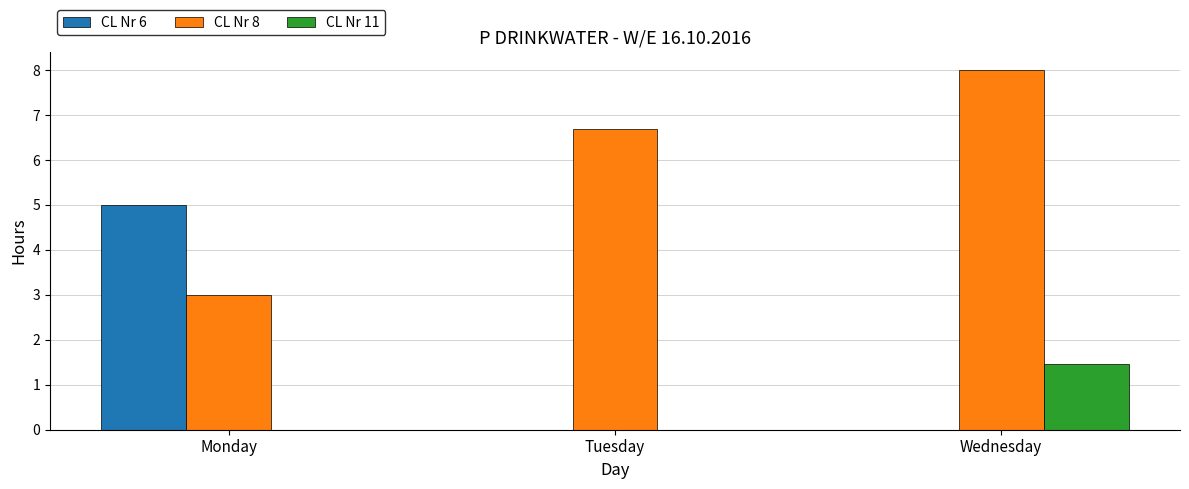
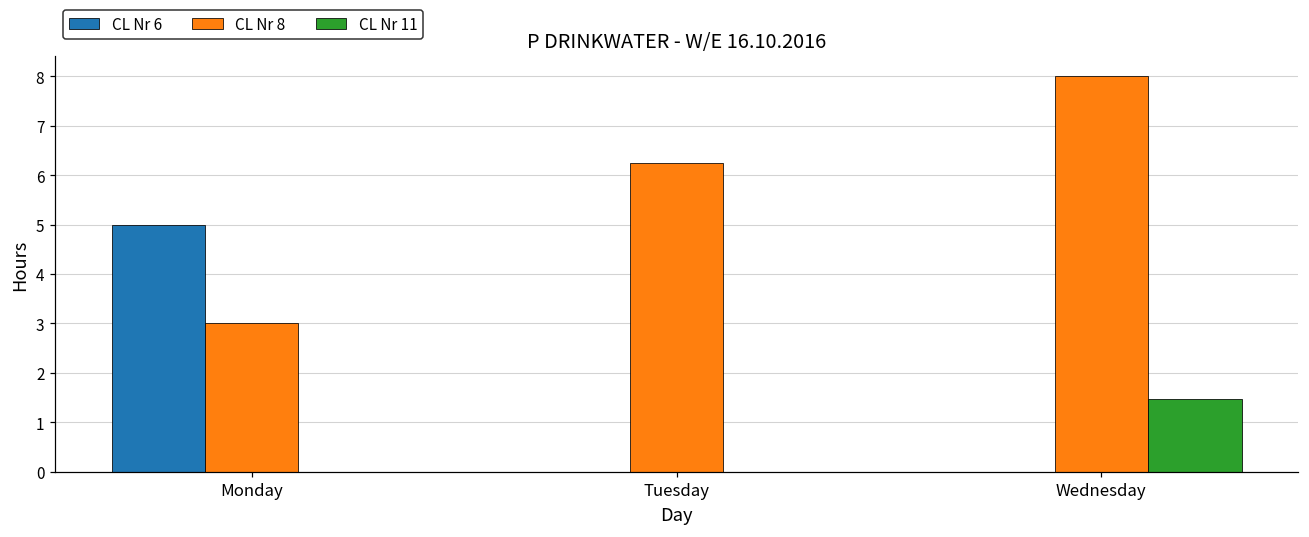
CL Nr 8, Tuesday: 6.7 -> 6.3
